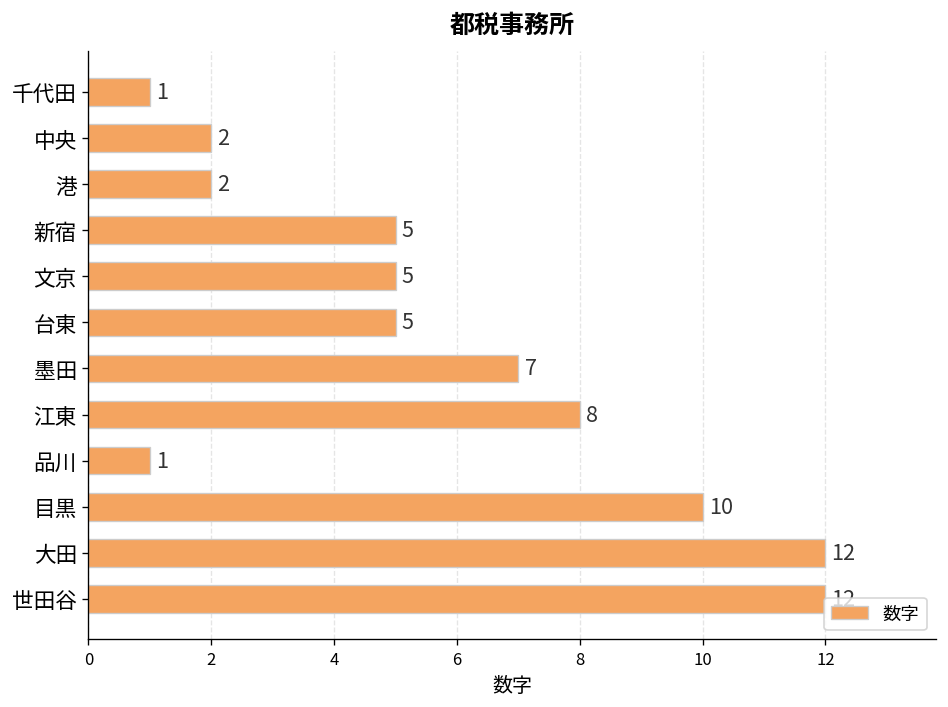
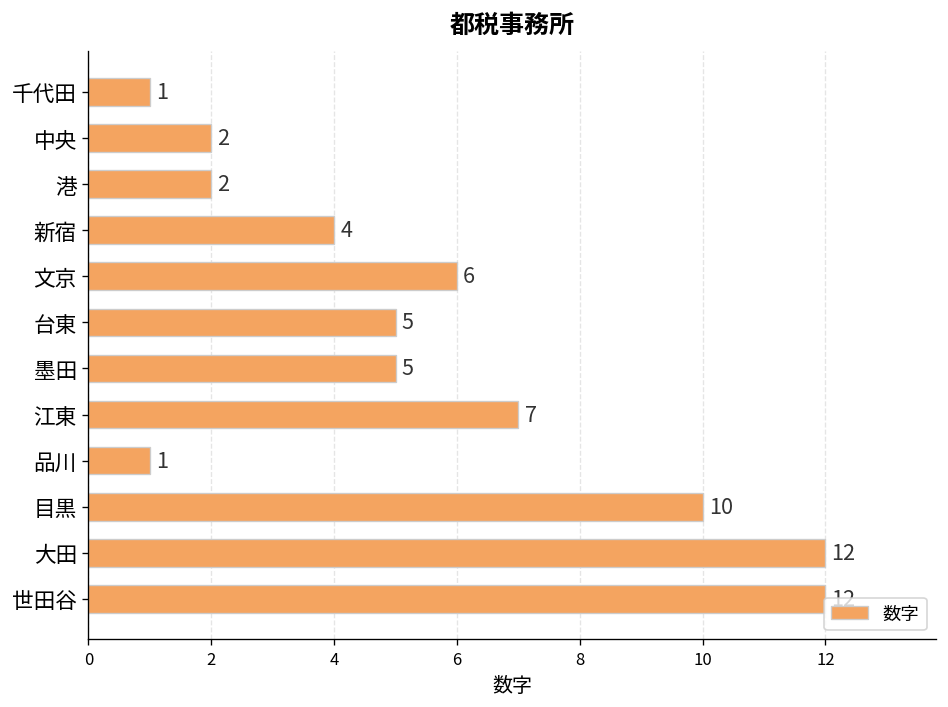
新宿: 5 -> 4
文京: 5 -> 6
墨田: 7 -> 5
江東: 8 -> 7
